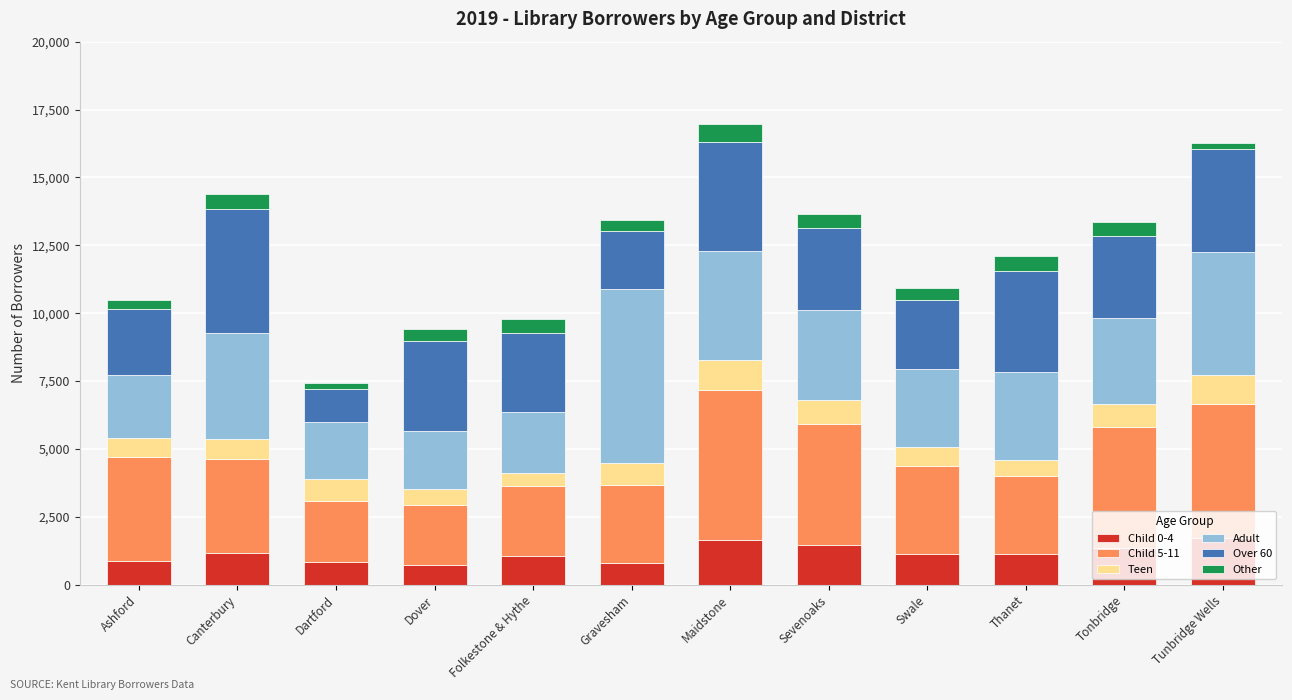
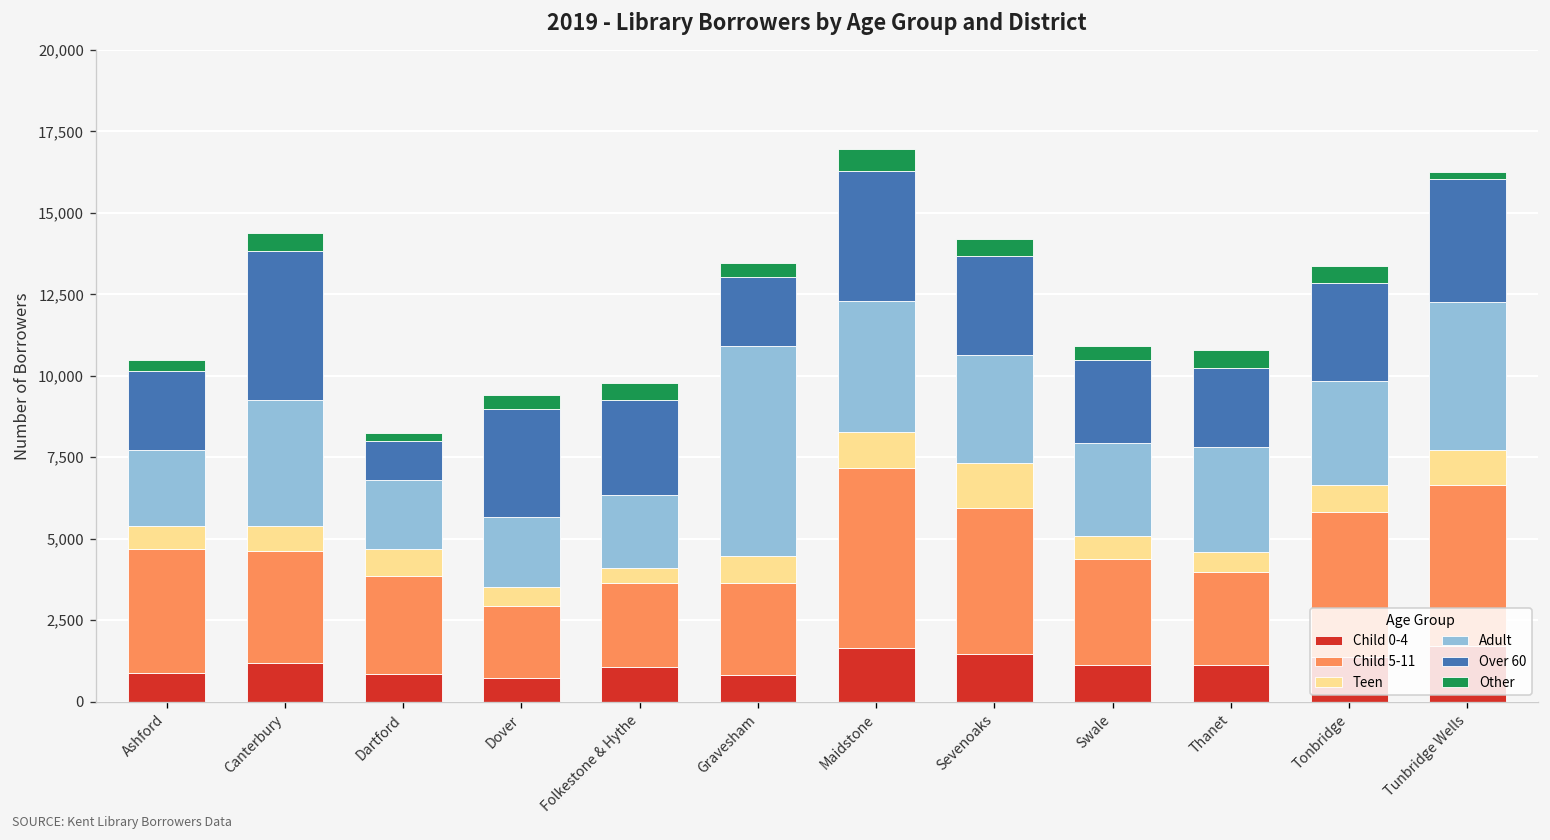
Child 5-11, Dartford: 2,200 -> 3,000
Teen, Sevenoaks: 900 -> 1,400
Over 60, Thanet: 3,700 -> 2,400
